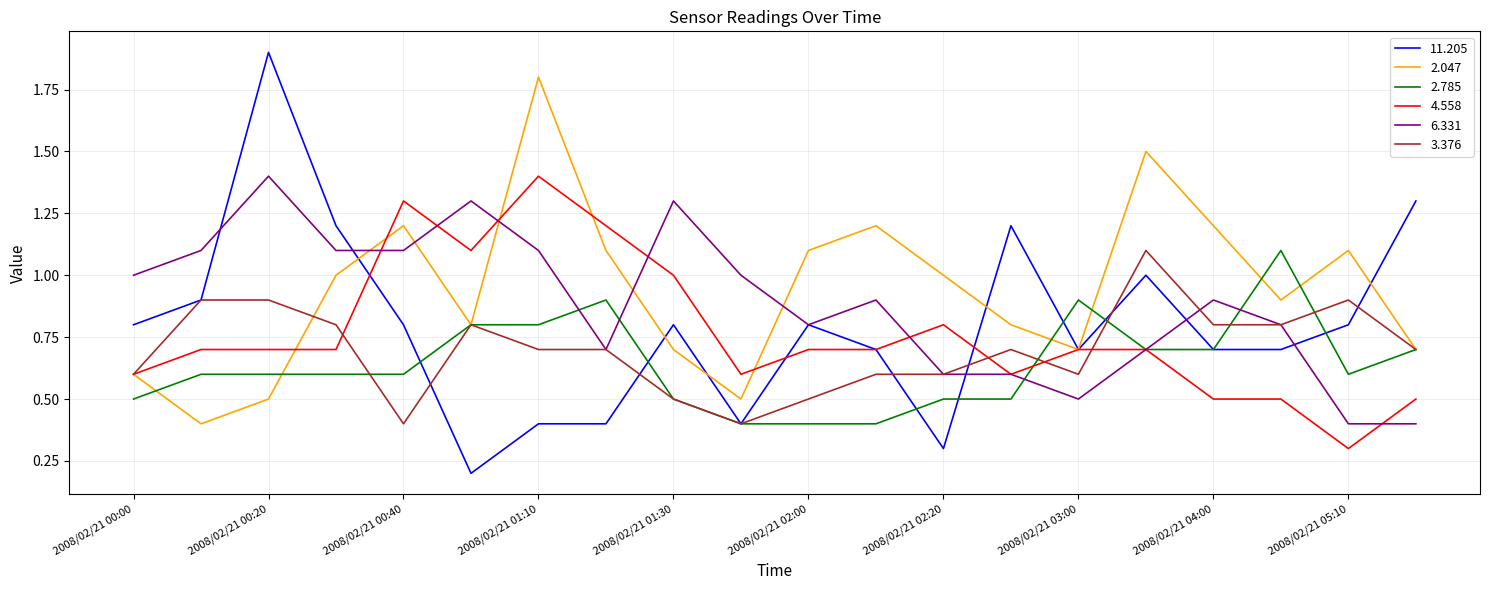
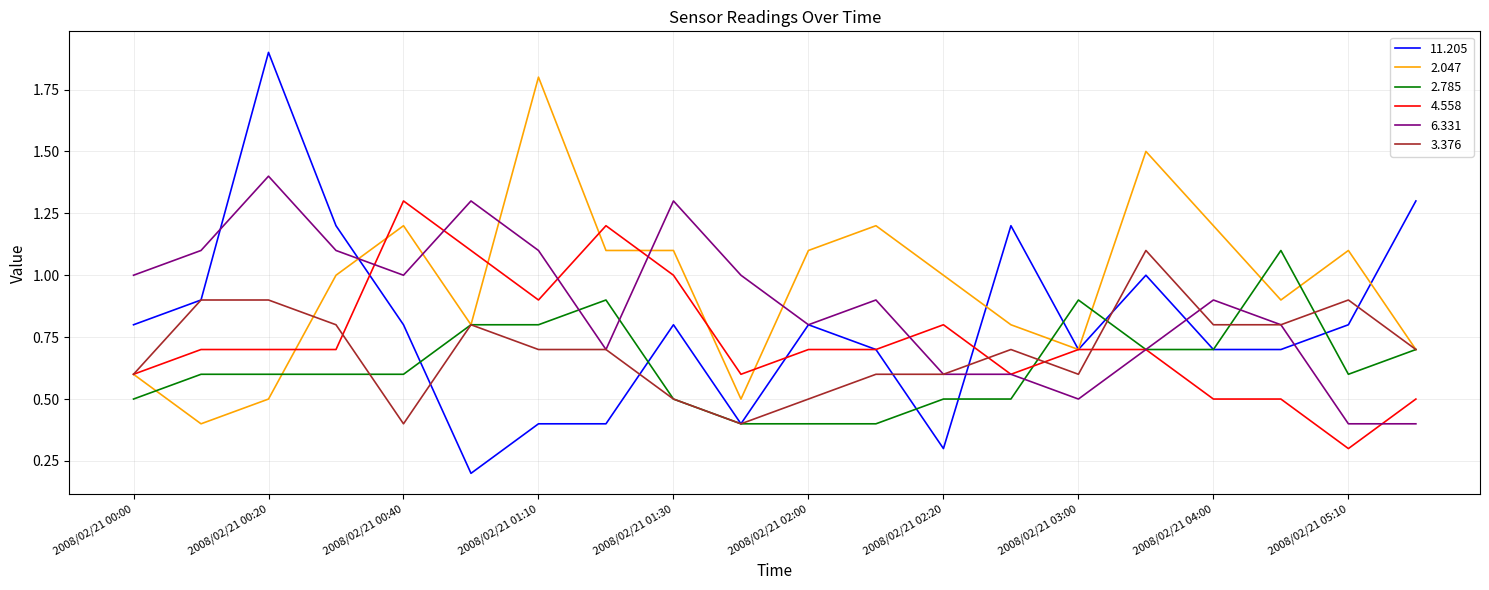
6.331, 2008/02/21 00:40: 1.1 -> 1.0
4.558, 2008/02/21 01:10: 1.4 -> 0.9
2.047, 2008/02/21 01:30: 0.7 -> 1.1
